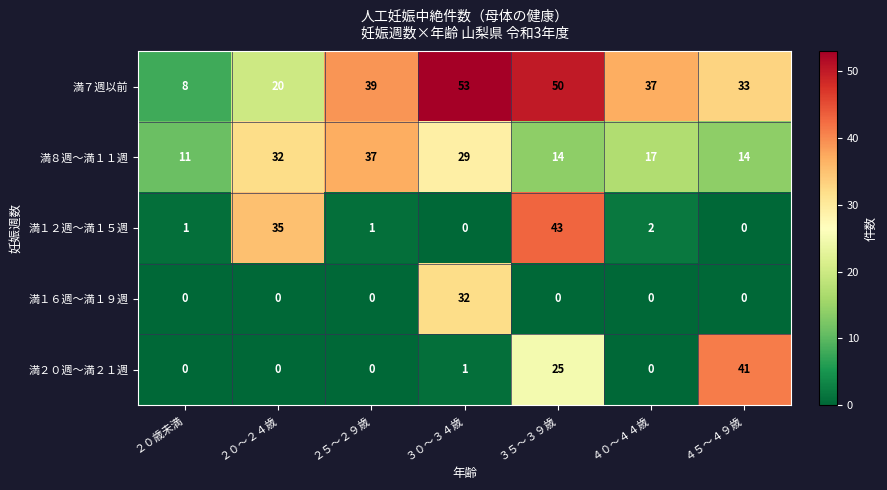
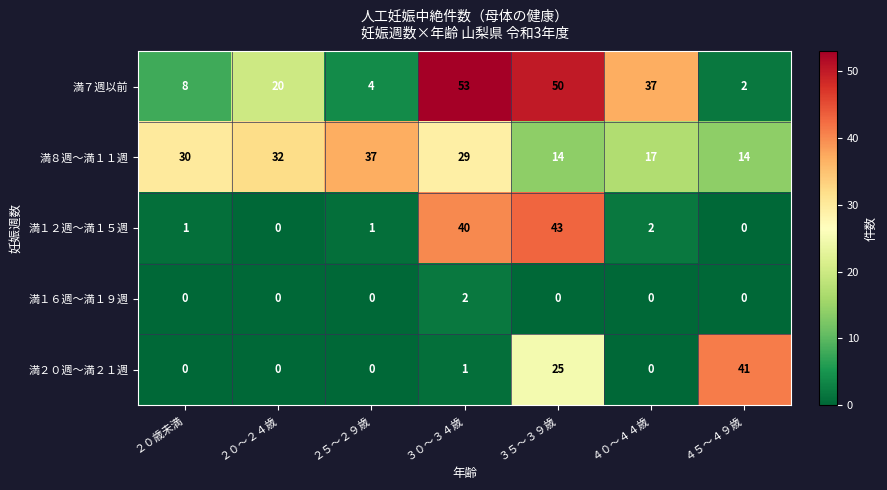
満７週以前, ２５～２９歳: 39 -> 4
満７週以前, ４５～４９歳: 33 -> 2
満８週～満１１週, ２０歳未満: 11 -> 30
満１２週～満１５週, ２０～２４歳: 35 -> 0
満１２週～満１５週, ３０～３４歳: 0 -> 40
満１６週～満１９週, ３０～３４歳: 32 -> 2
